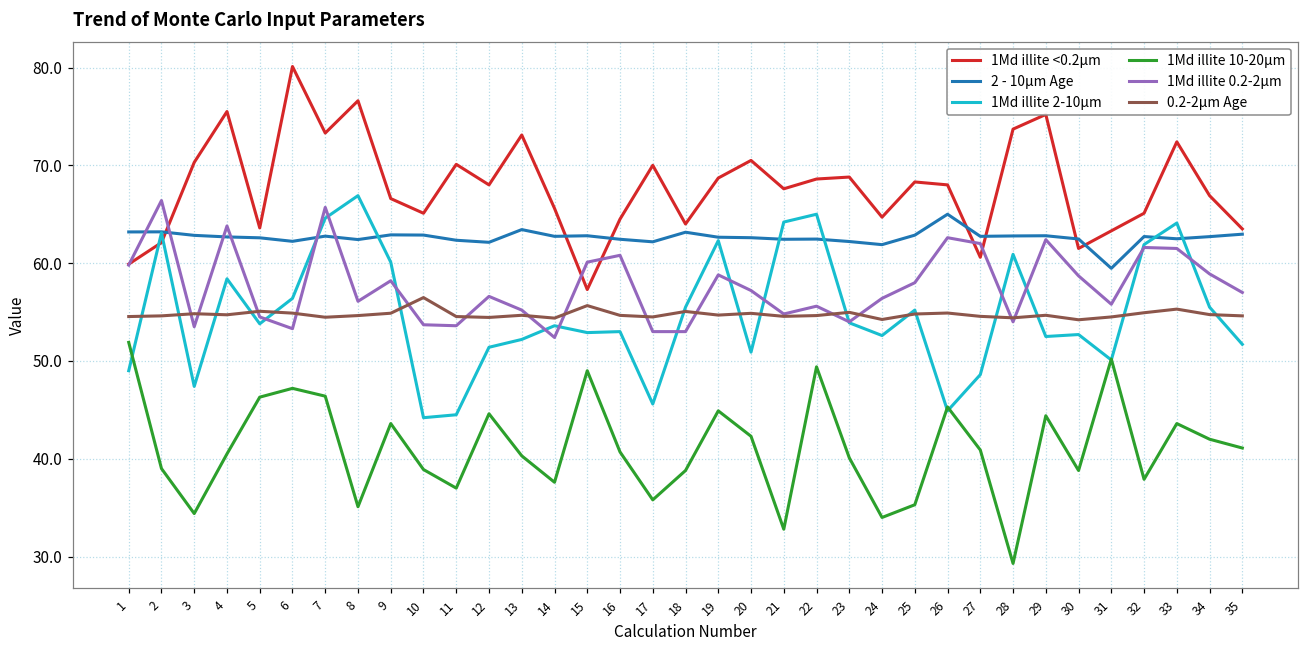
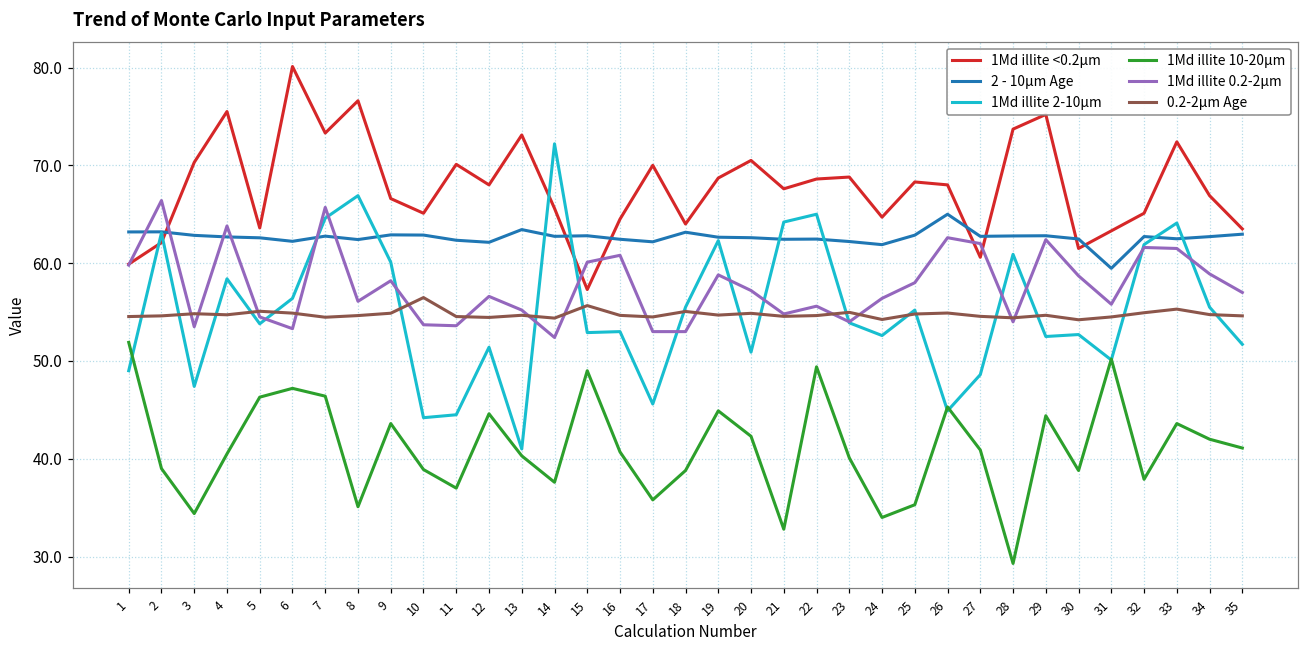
1Md illite 2-10μm, 13: 52 -> 41
1Md illite 2-10μm, 14: 54 -> 72
